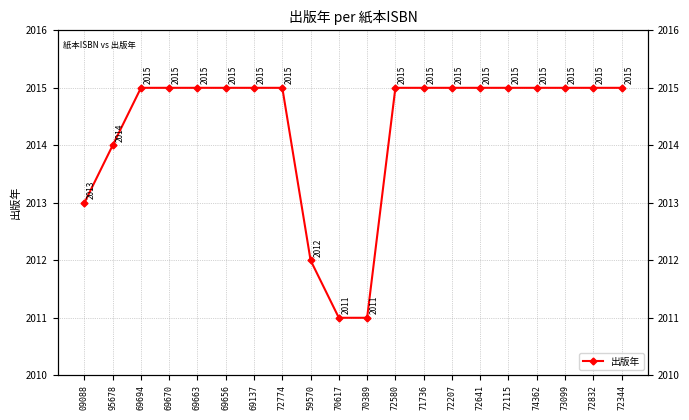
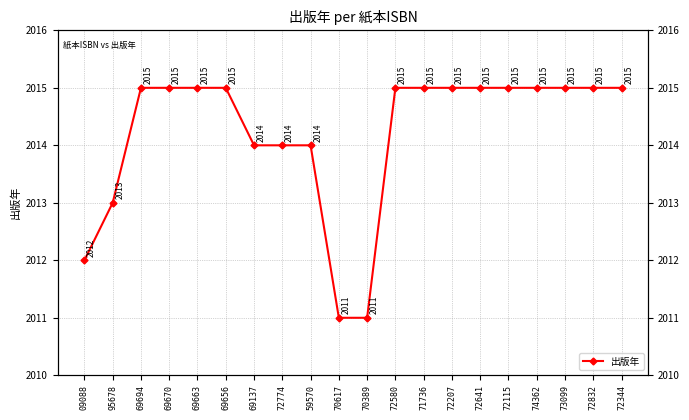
09088: 2013 -> 2012
95678: 2014 -> 2013
69137: 2015 -> 2014
72774: 2015 -> 2014
59570: 2012 -> 2014
